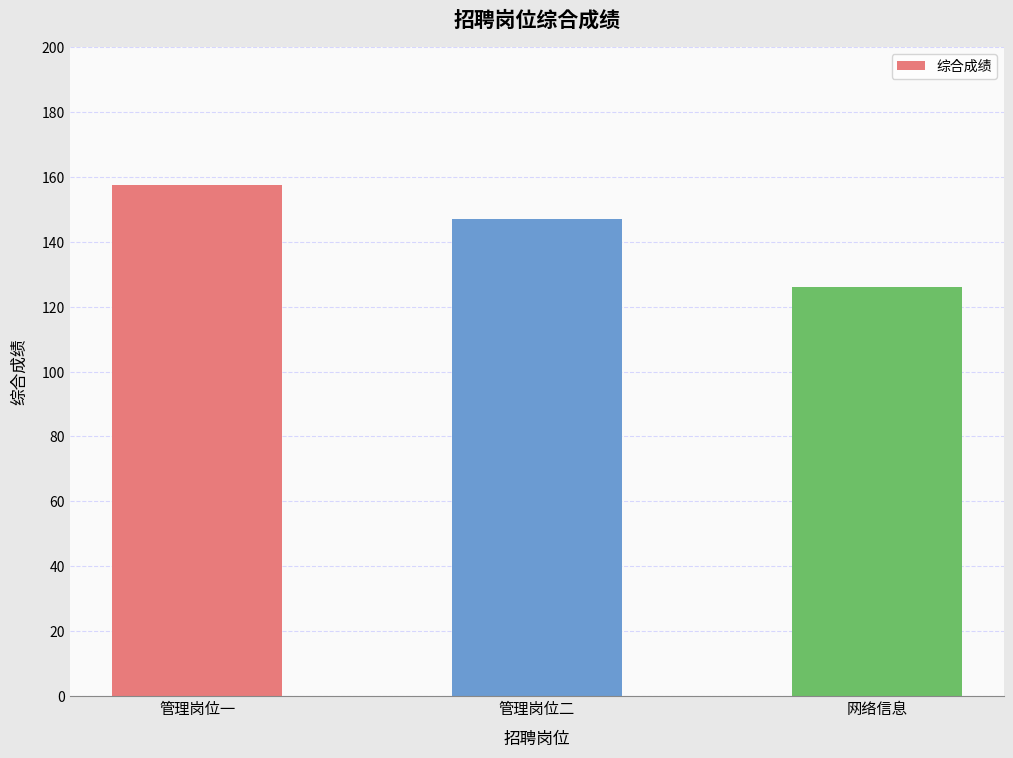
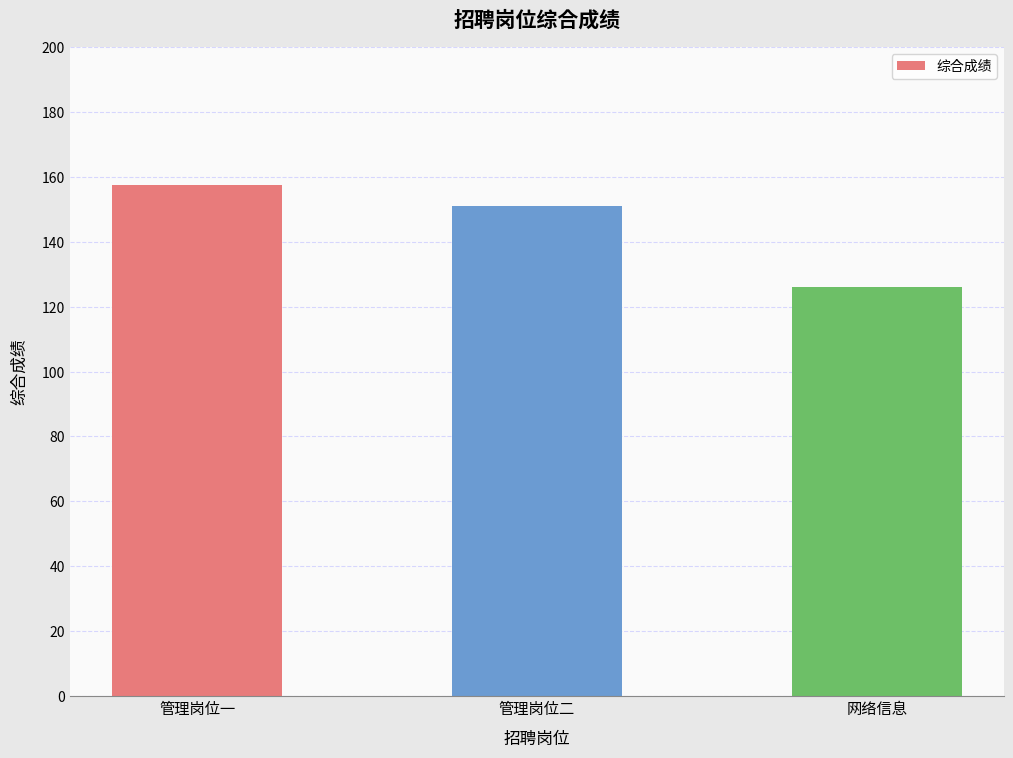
管理岗位二: 147 -> 151
